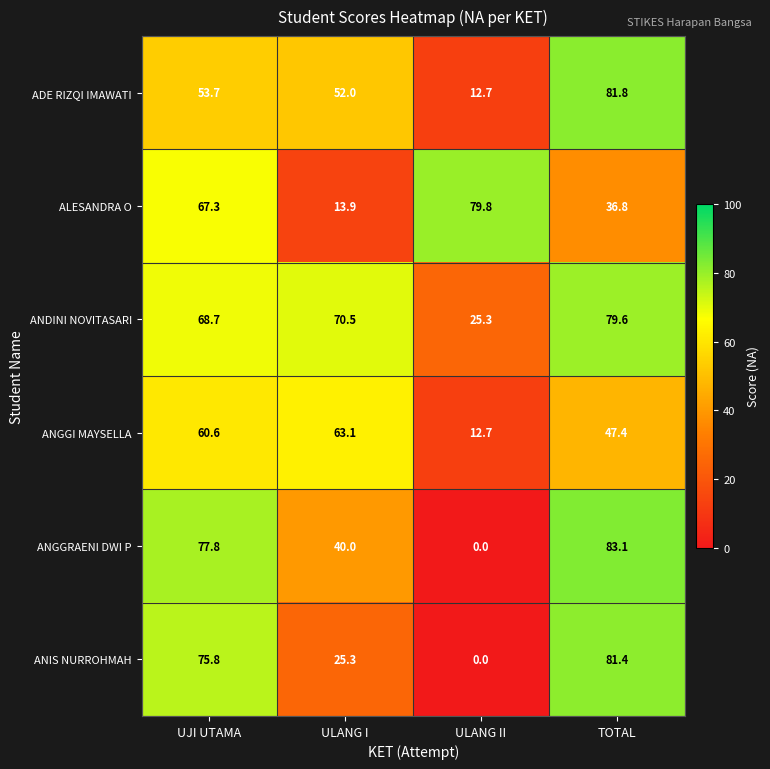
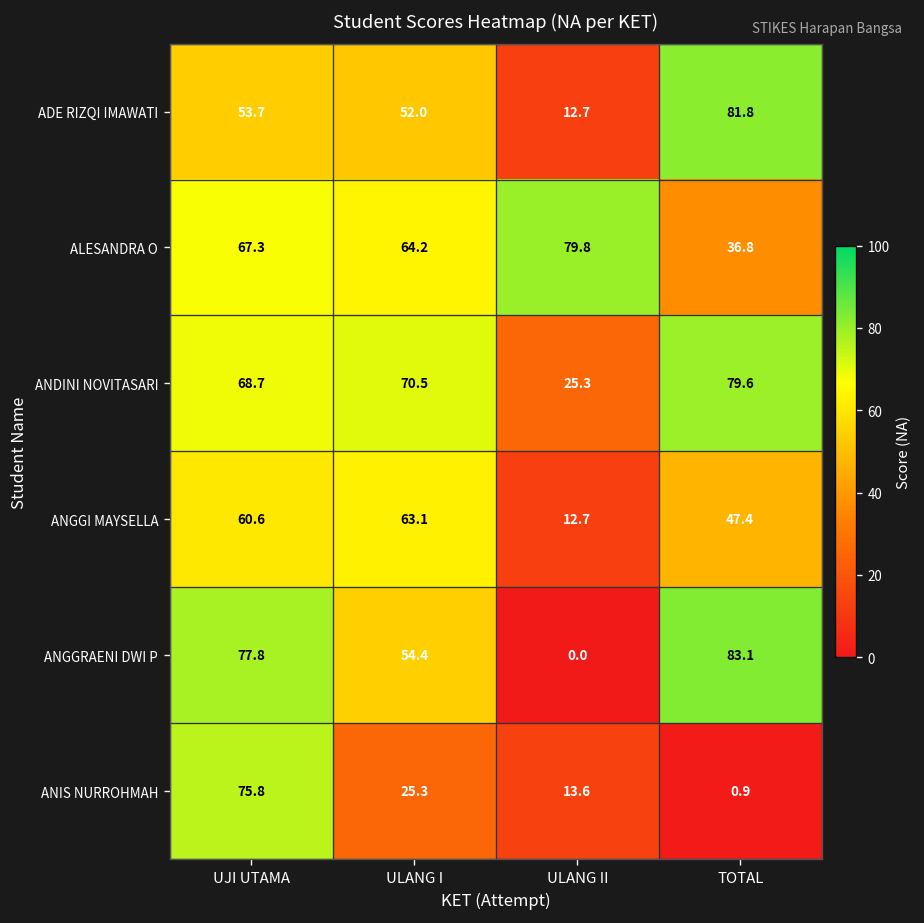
ALESANDRA O, ULANG I: 13.9 -> 64.2
ANGGRAENI DWI P, ULANG I: 40.0 -> 54.4
ANIS NURROHMAH, ULANG II: 0.0 -> 13.6
ANIS NURROHMAH, TOTAL: 81.4 -> 0.9
